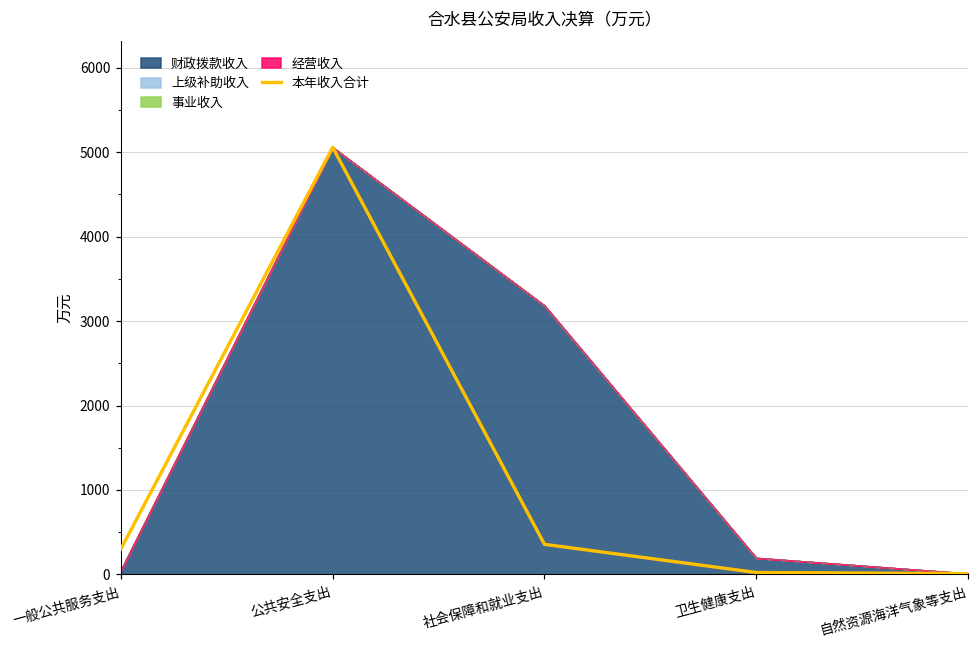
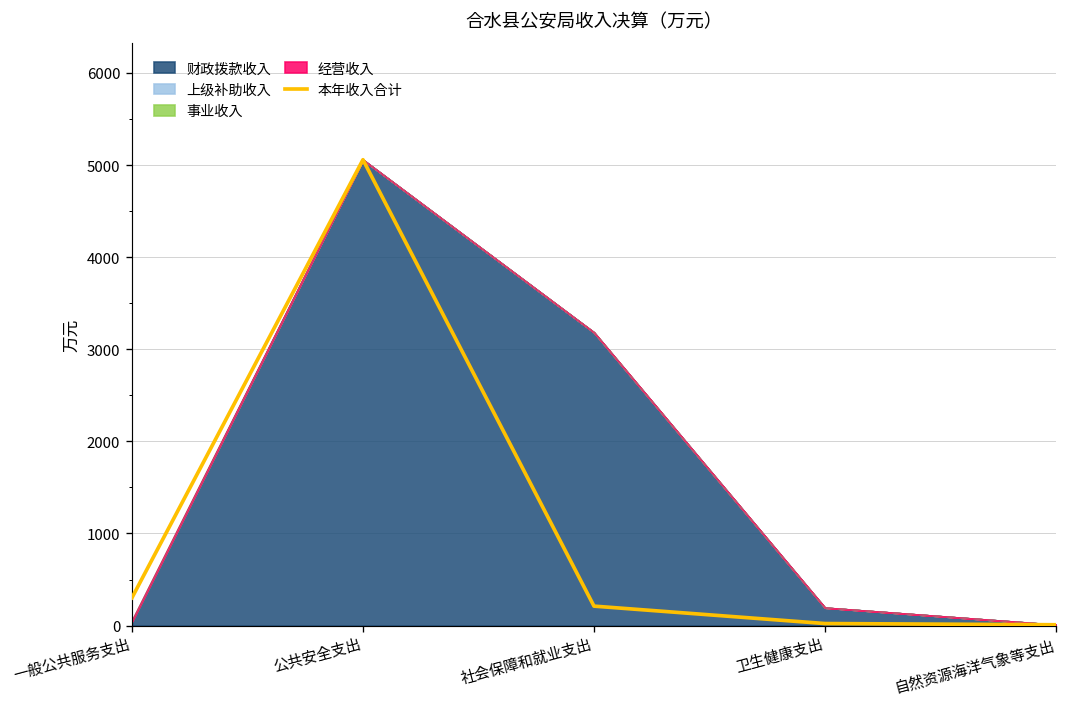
本年收入合计, 社会保障和就业支出: 400 -> 200
